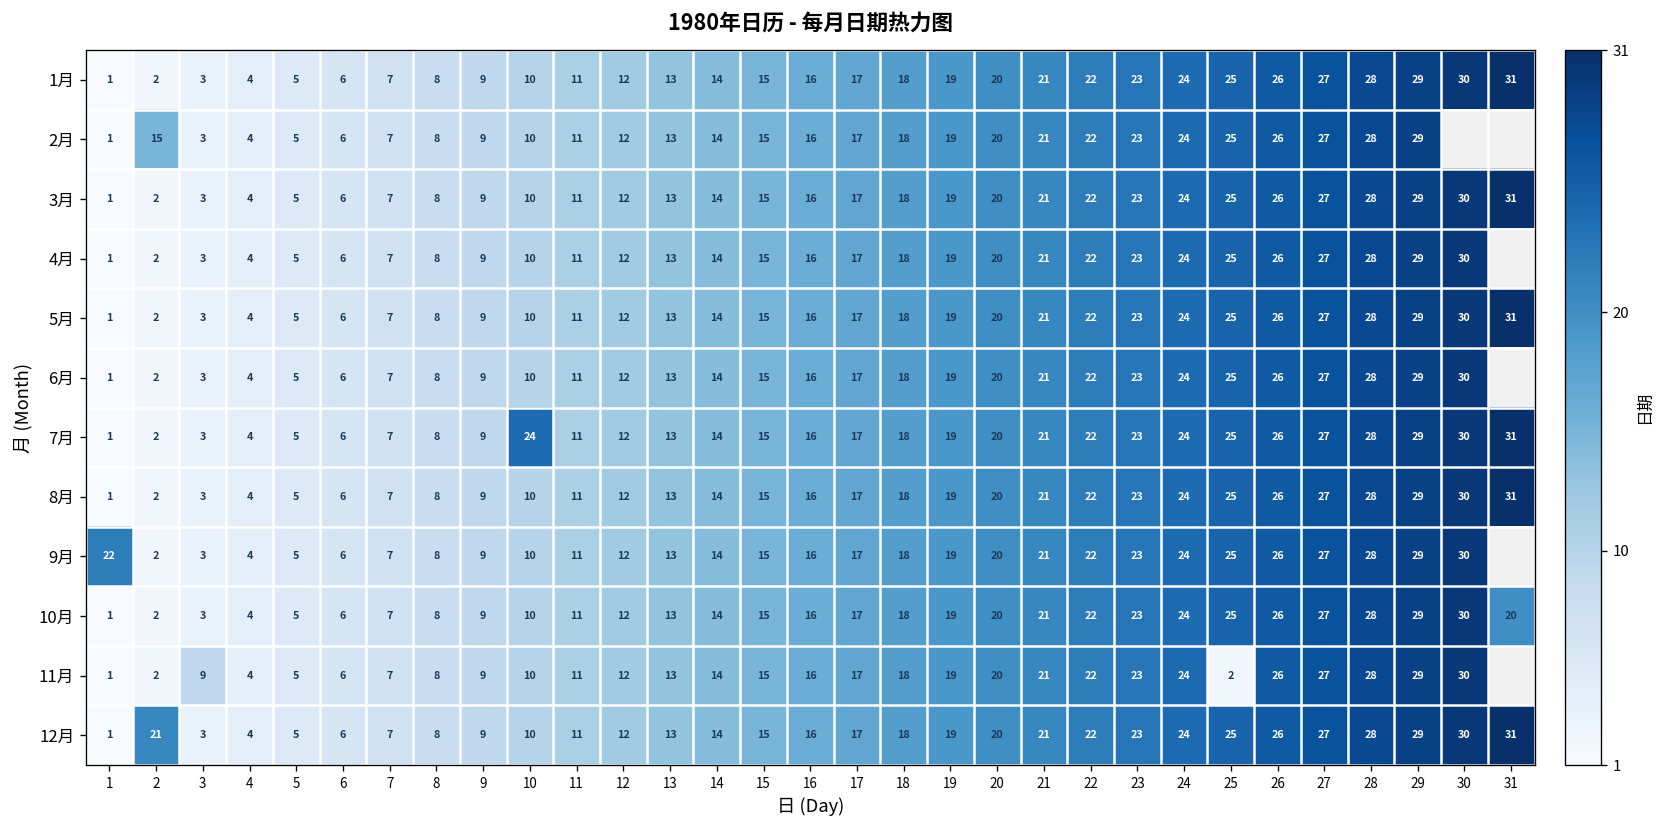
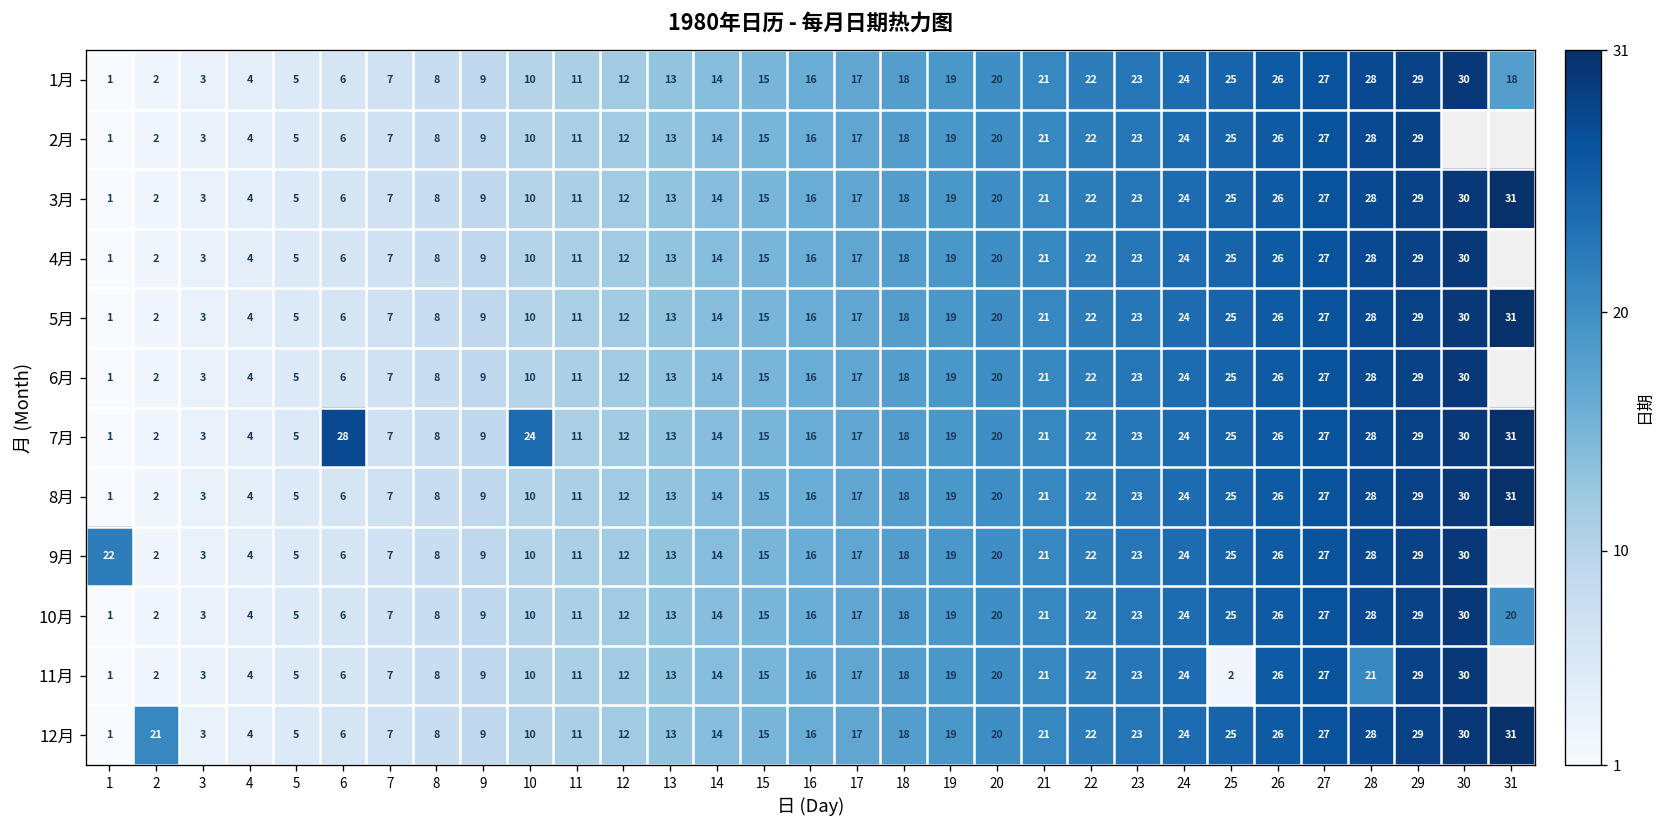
1月, 31: 31 -> 18
2月, 2: 15 -> 2
7月, 6: 6 -> 28
11月, 3: 9 -> 3
11月, 28: 28 -> 21
